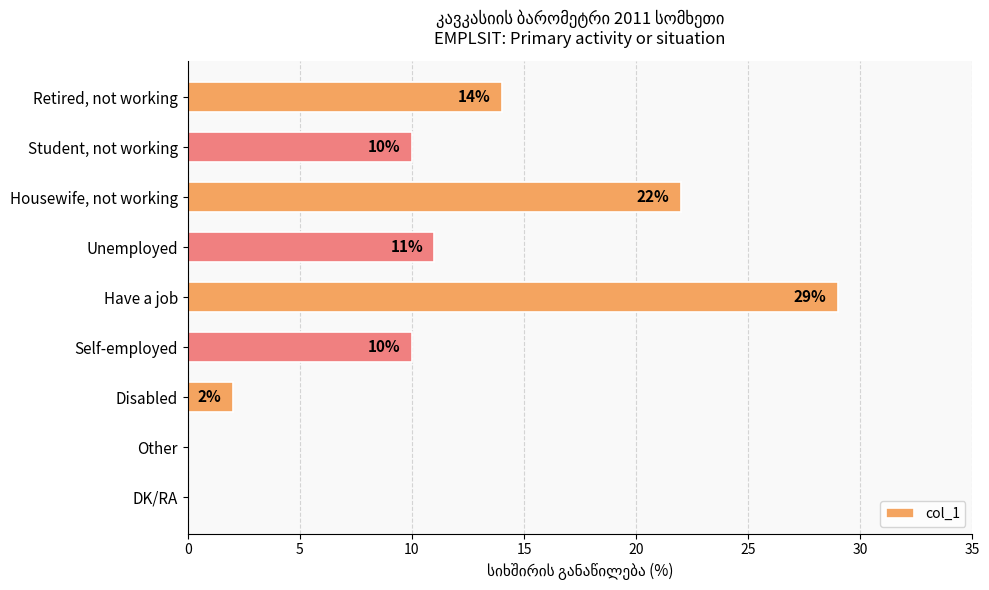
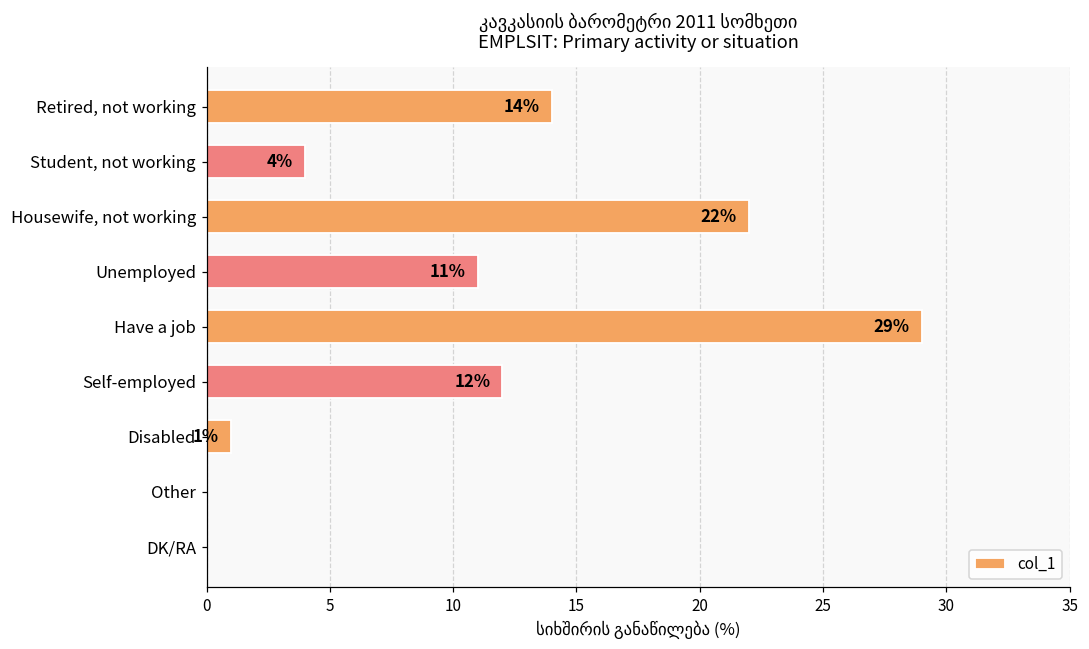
Student, not working: 10% -> 4%
Self-employed: 10% -> 12%
Disabled: 2% -> 1%
